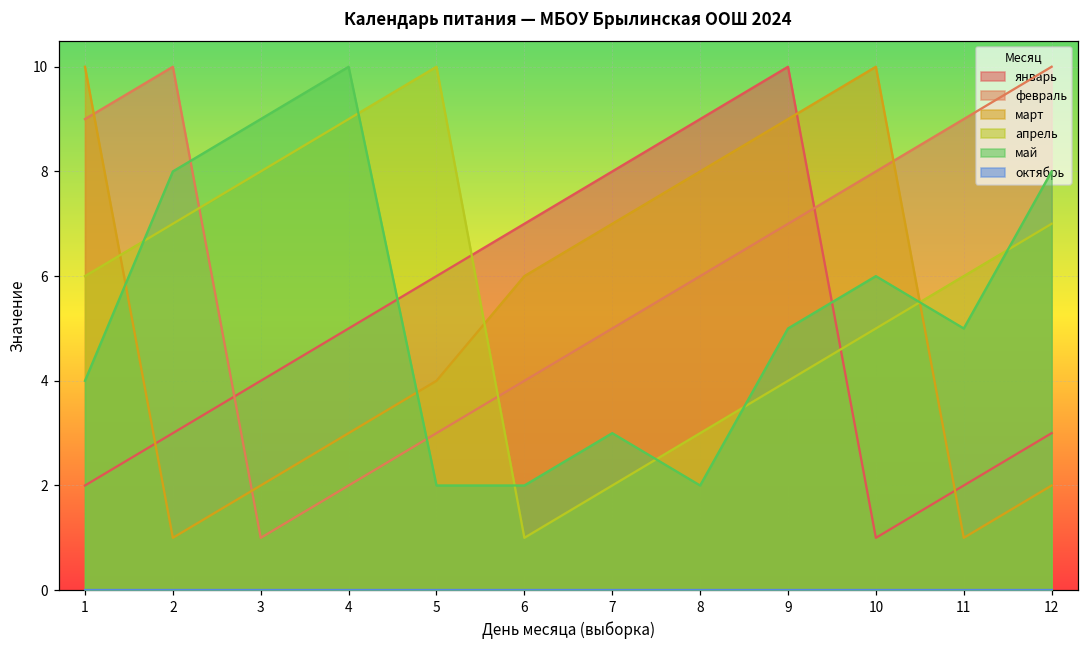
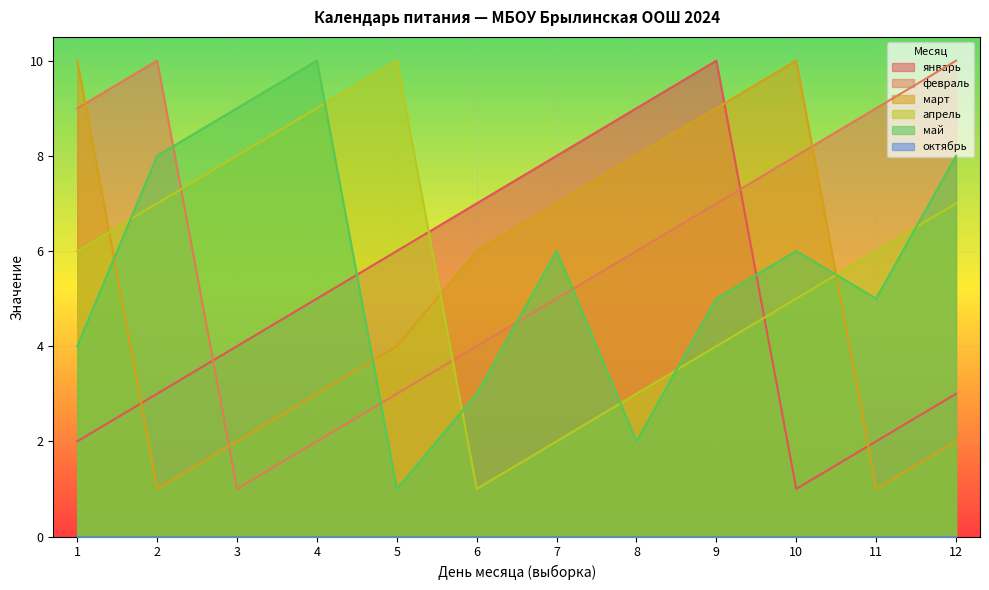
май, 5: 2 -> 1
май, 6: 2 -> 3
май, 7: 3 -> 6
